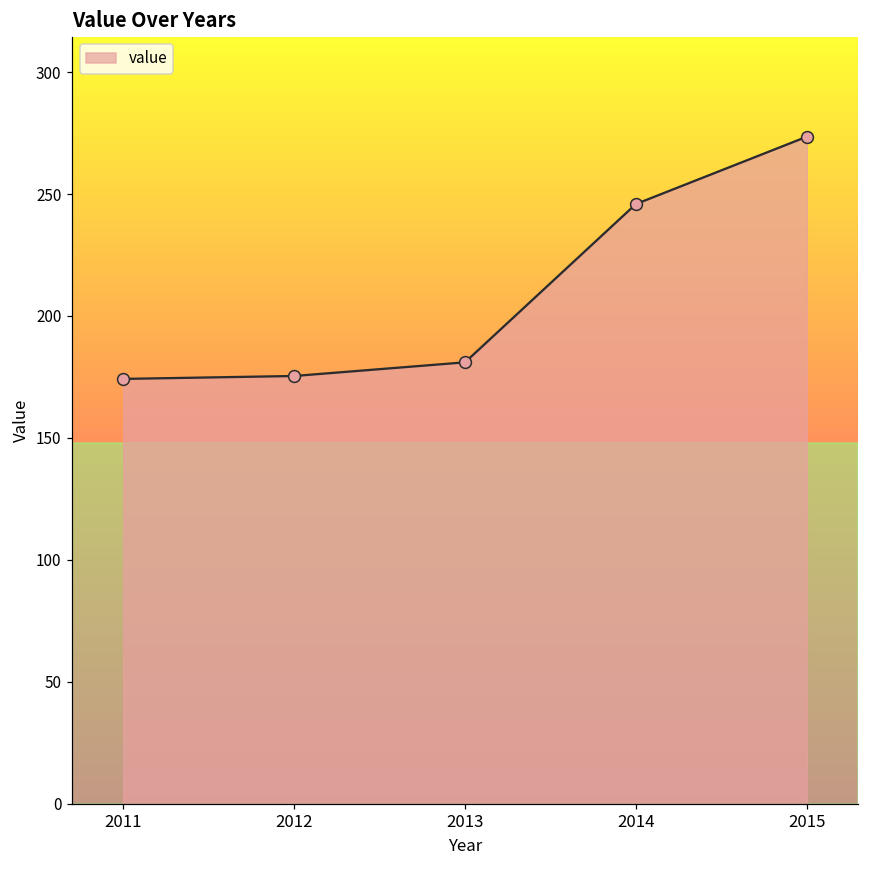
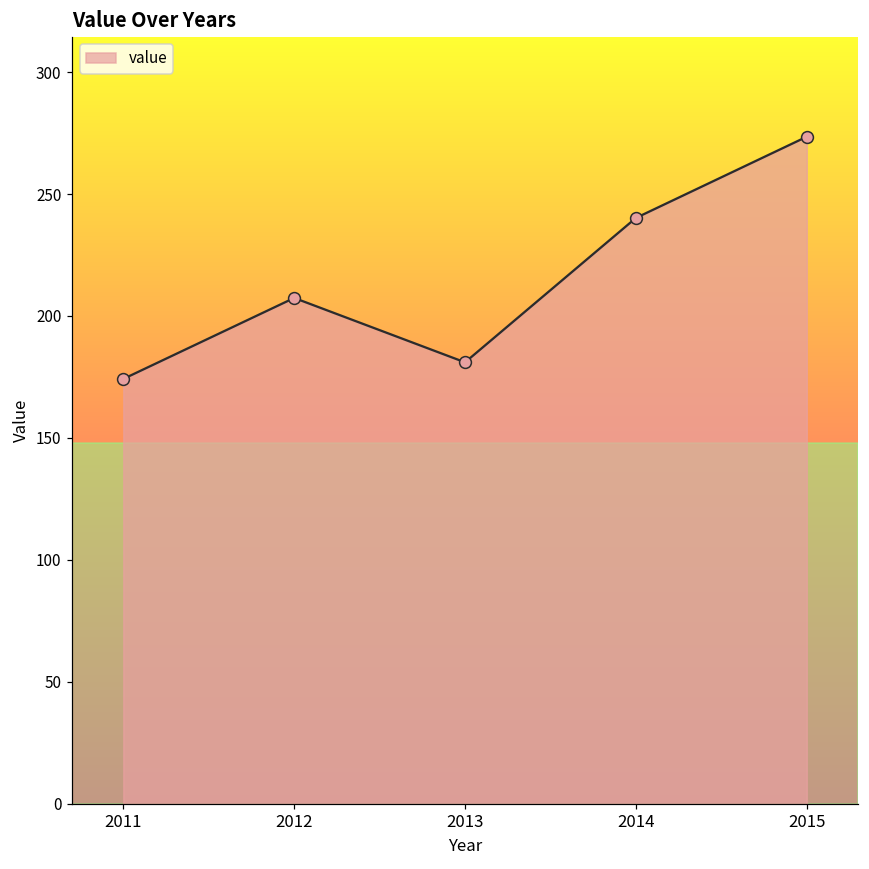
2012: 175 -> 207
2014: 246 -> 240
